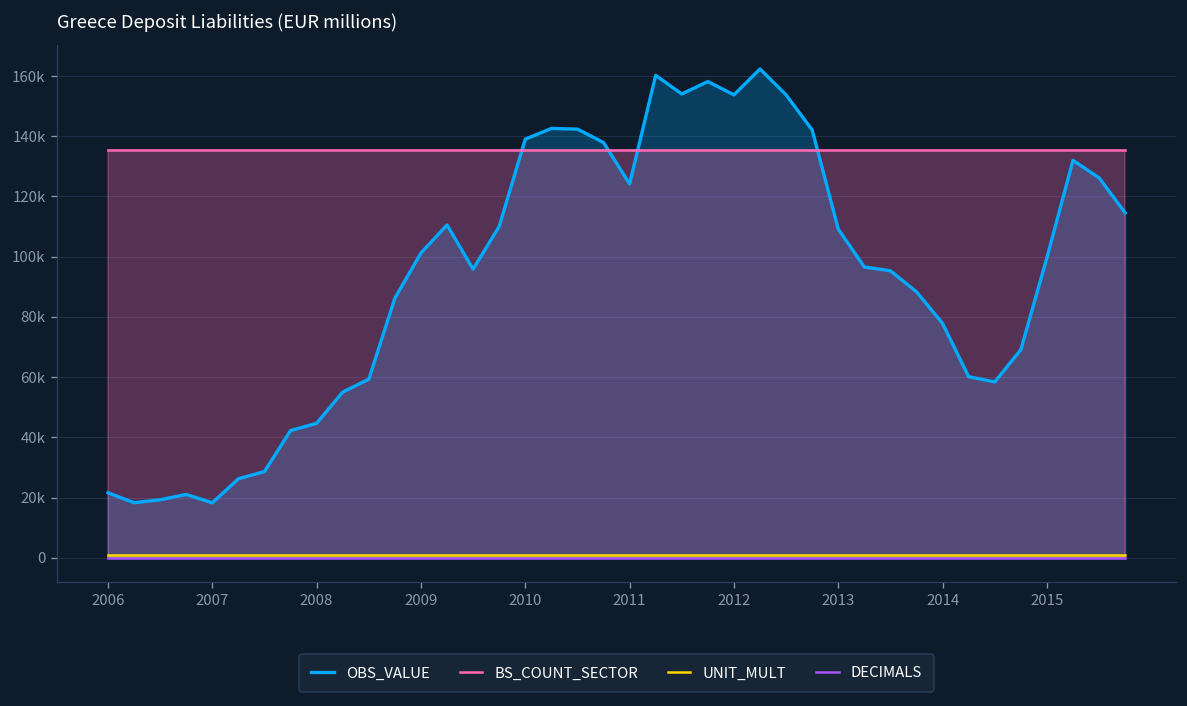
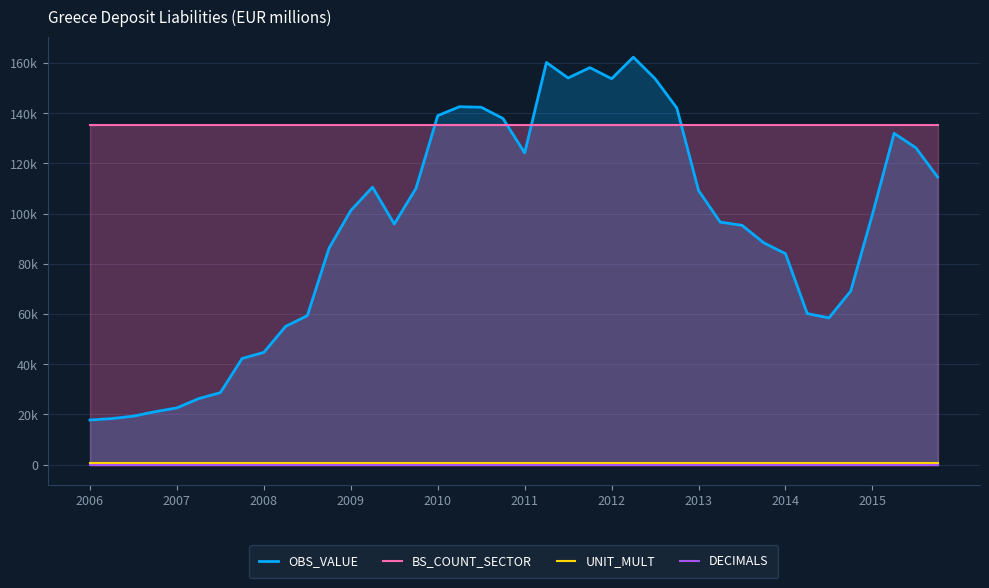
OBS_VALUE, 2006: 22000 -> 18000
OBS_VALUE, 2007: 18000 -> 23000
OBS_VALUE, 2014: 78000 -> 84000
